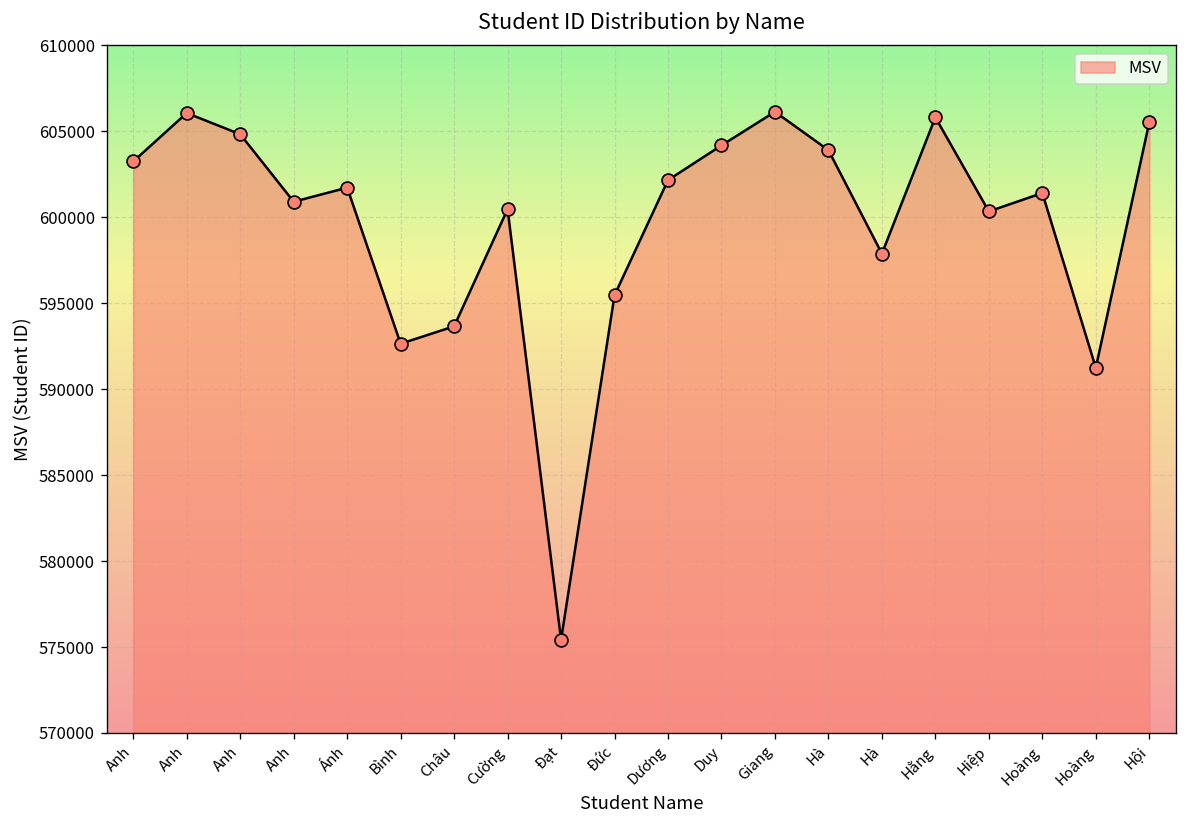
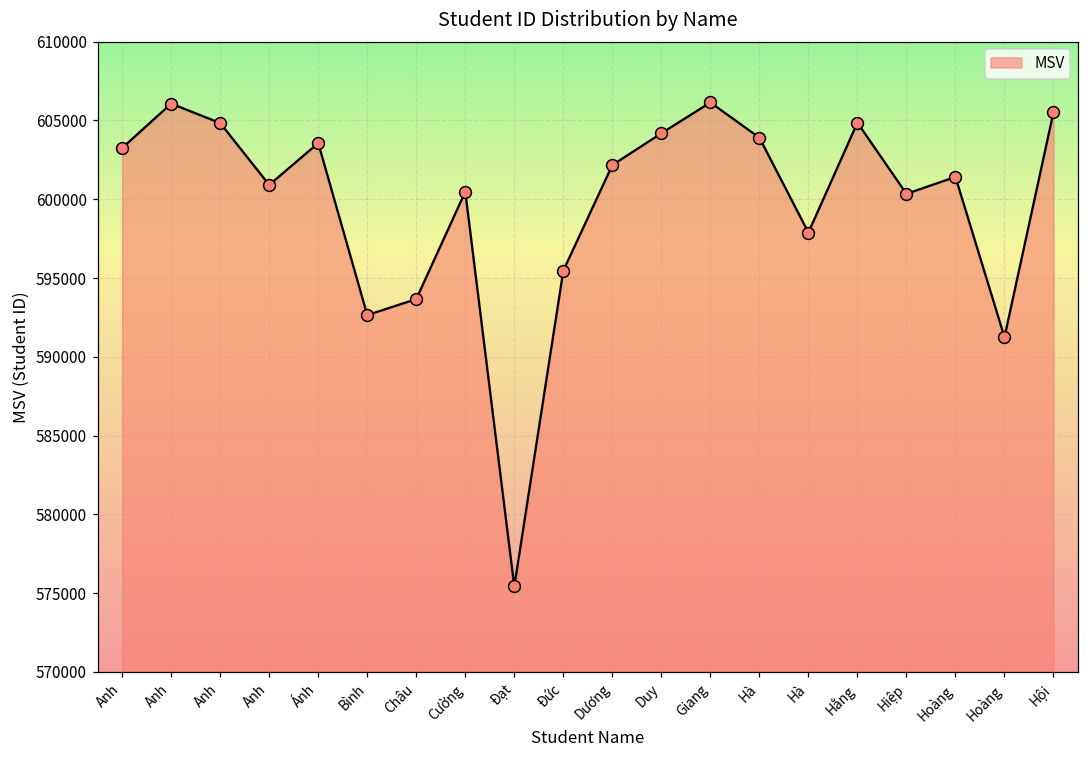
Ánh: 601700 -> 603600
Hằng: 605800 -> 604900
